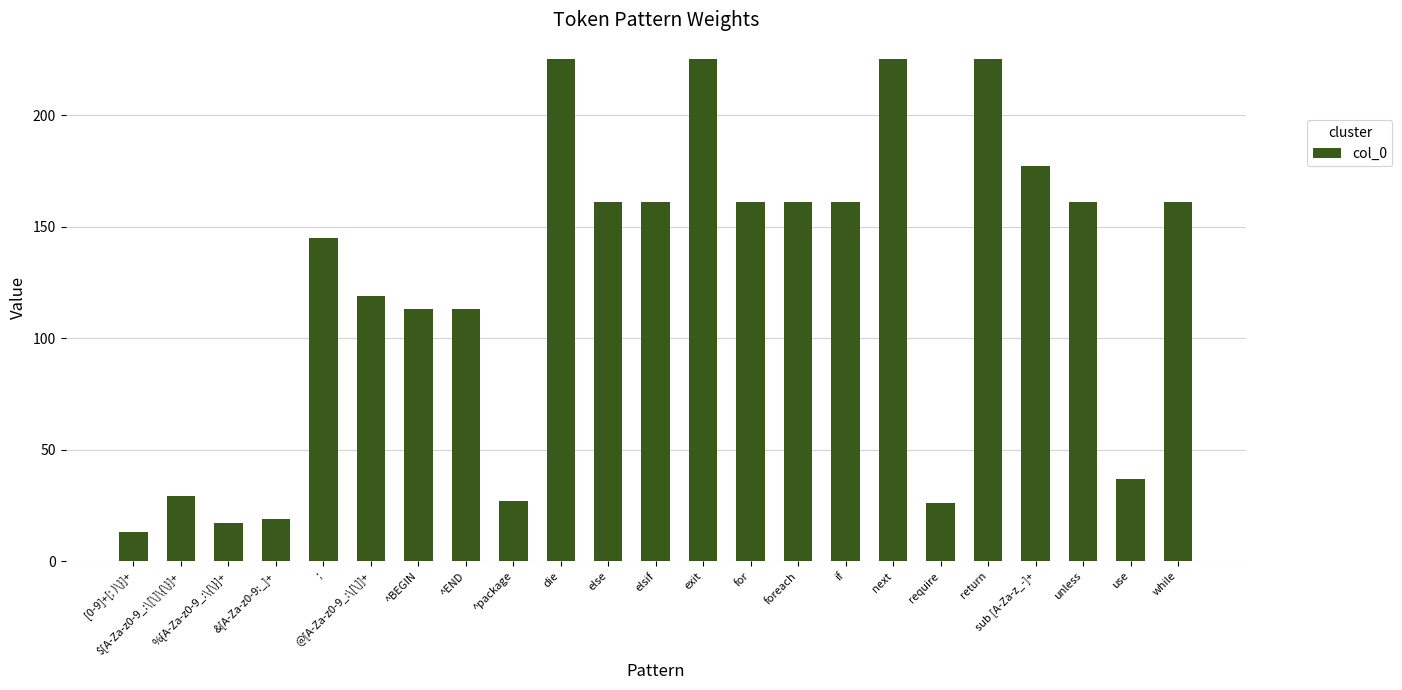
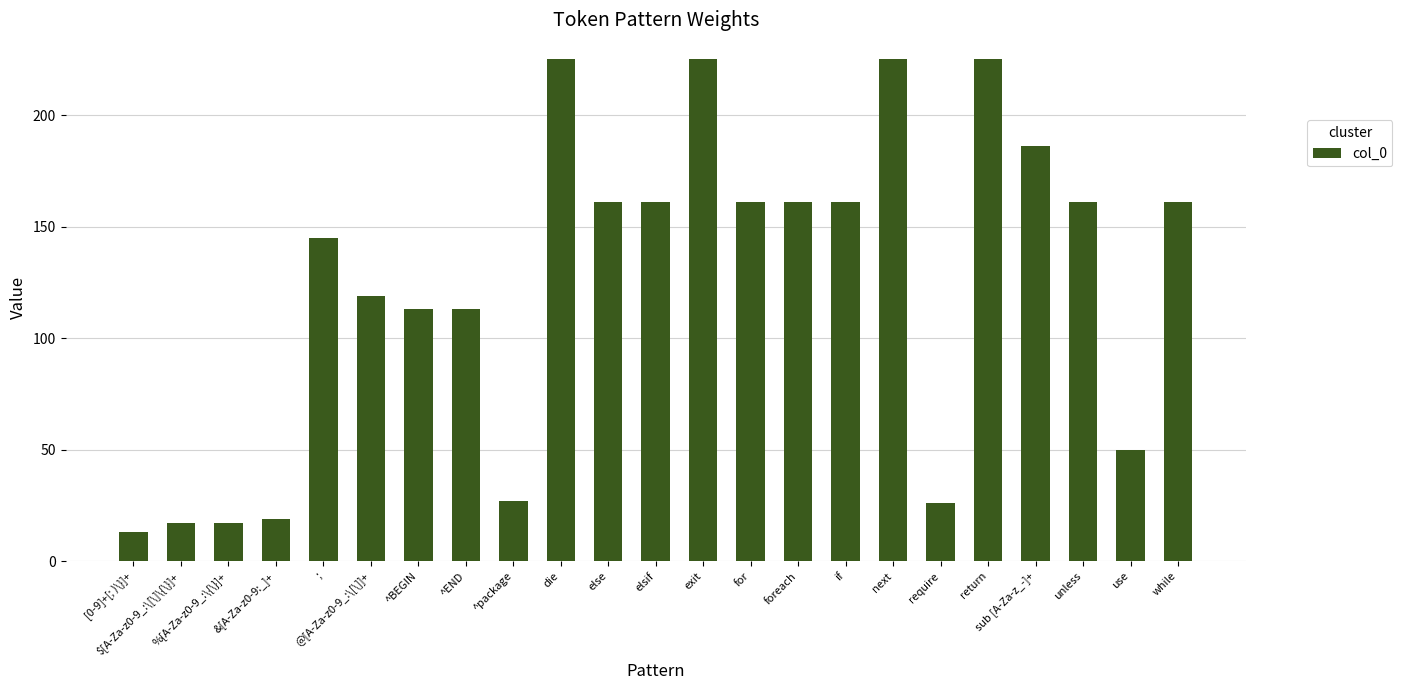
$[A-Za-z0-9_:\[\]\{\}]+: 29 -> 17
sub [A-Za-z_-]+: 177 -> 186
use: 37 -> 50
